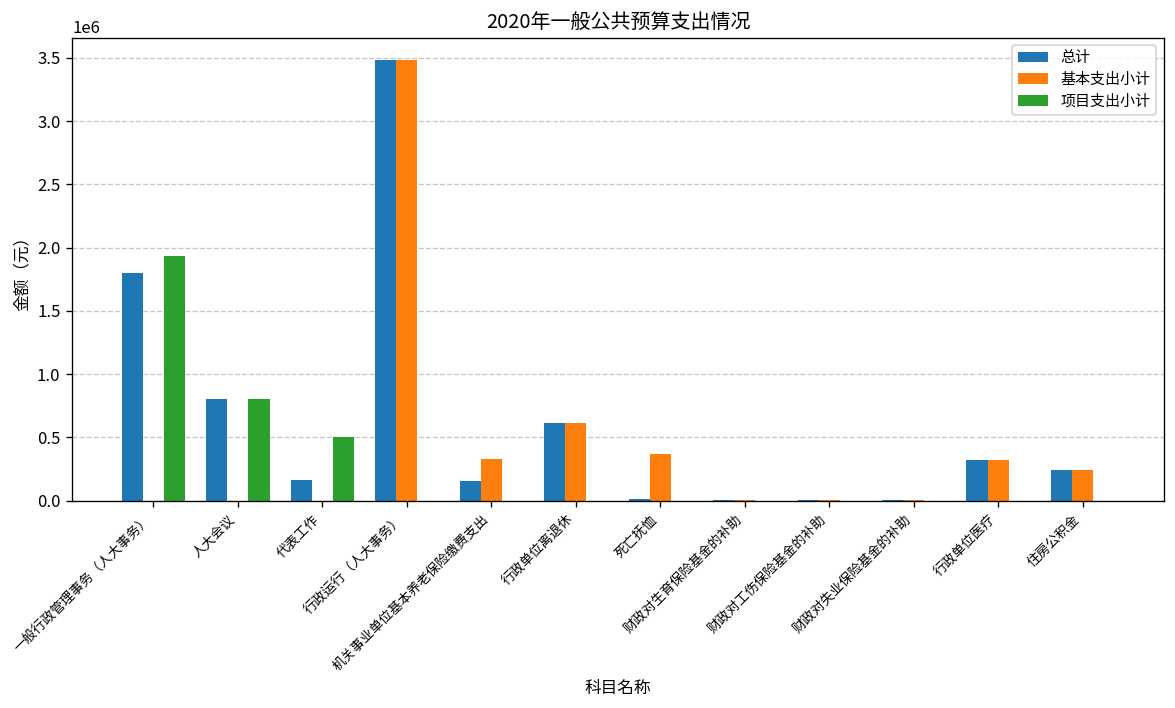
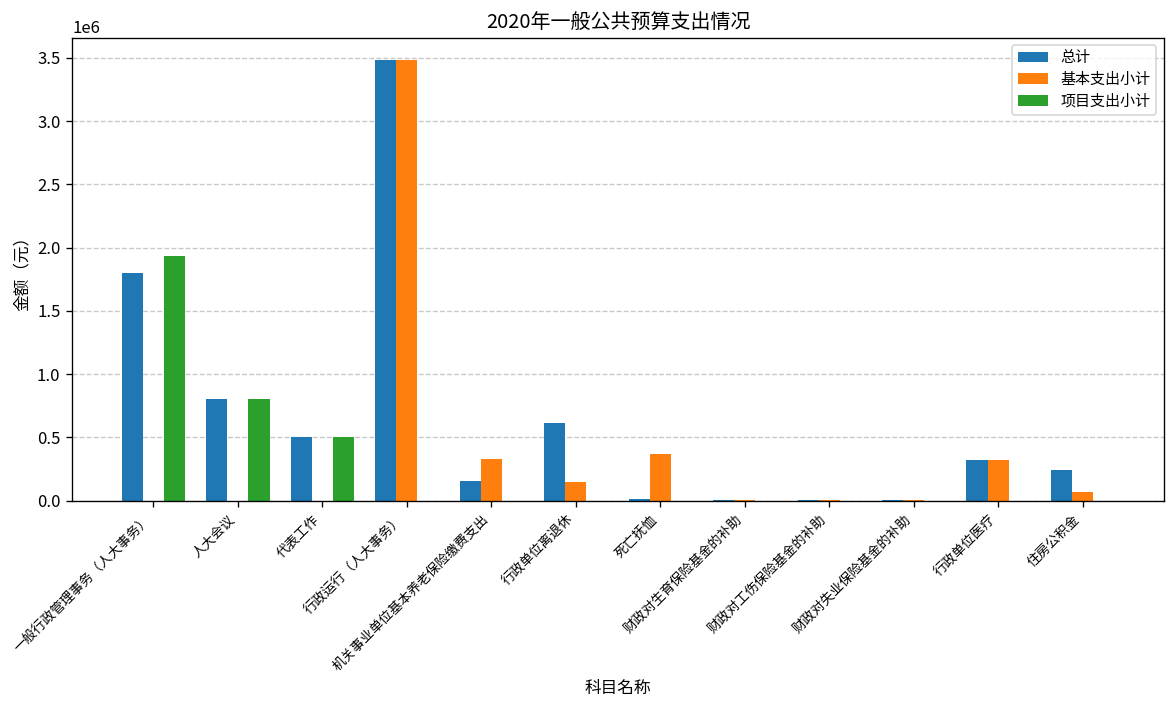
总计, 代表工作: 170000 -> 500000
基本支出小计, 行政单位离退休: 610000 -> 150000
基本支出小计, 住房公积金: 250000 -> 70000
